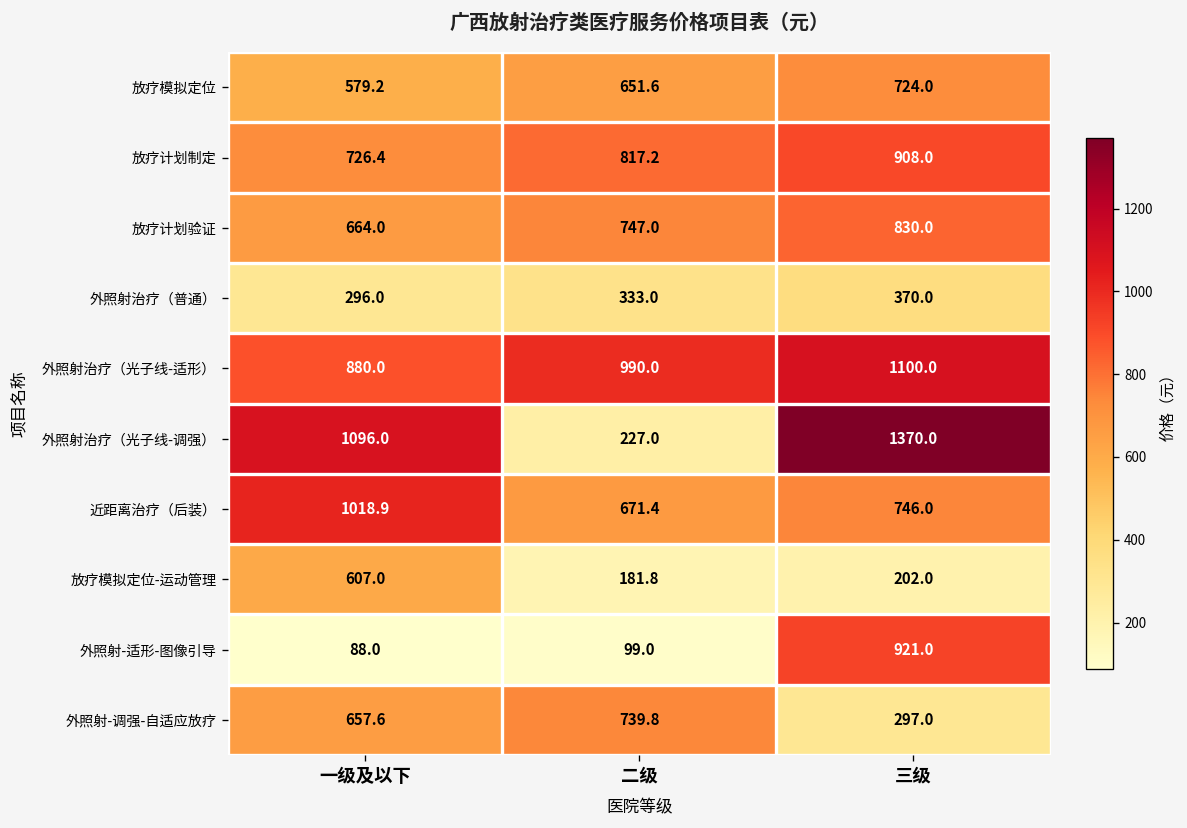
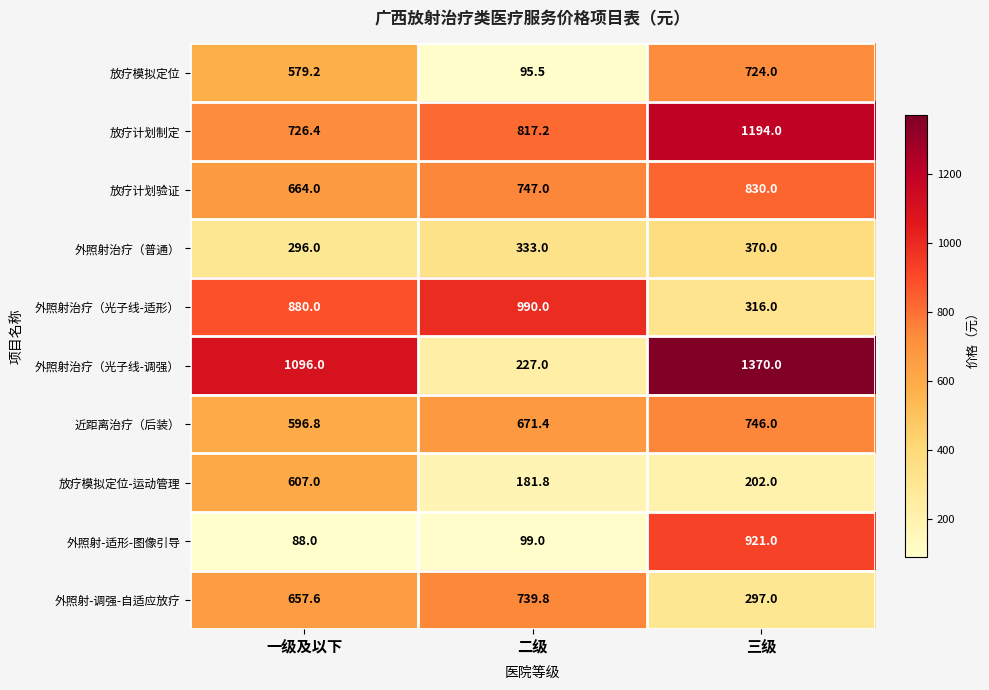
放疗模拟定位, 二级: 651.6 -> 95.5
放疗计划制定, 三级: 908.0 -> 1194.0
外照射治疗（光子线-适形）, 三级: 1100.0 -> 316.0
近距离治疗（后装）, 一级及以下: 1018.9 -> 596.8
